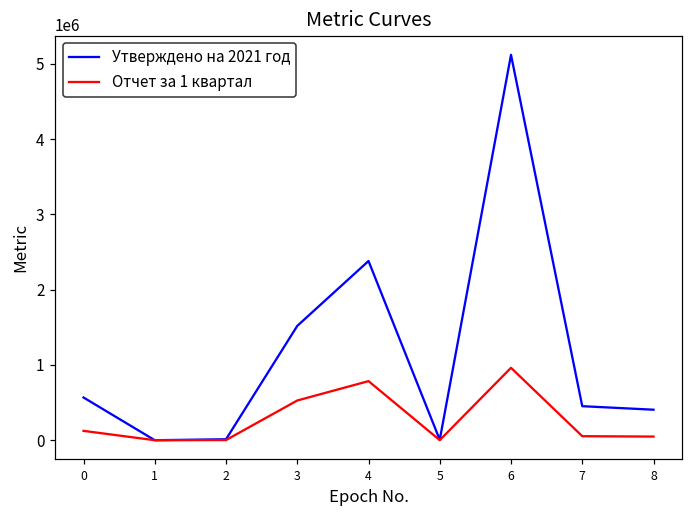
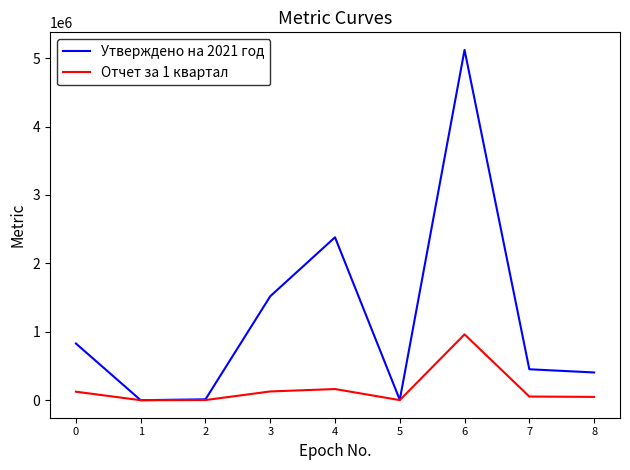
Утверждено на 2021 год, 0: 600000 -> 800000
Отчет за 1 квартал, 3: 500000 -> 100000
Отчет за 1 квартал, 4: 800000 -> 200000
